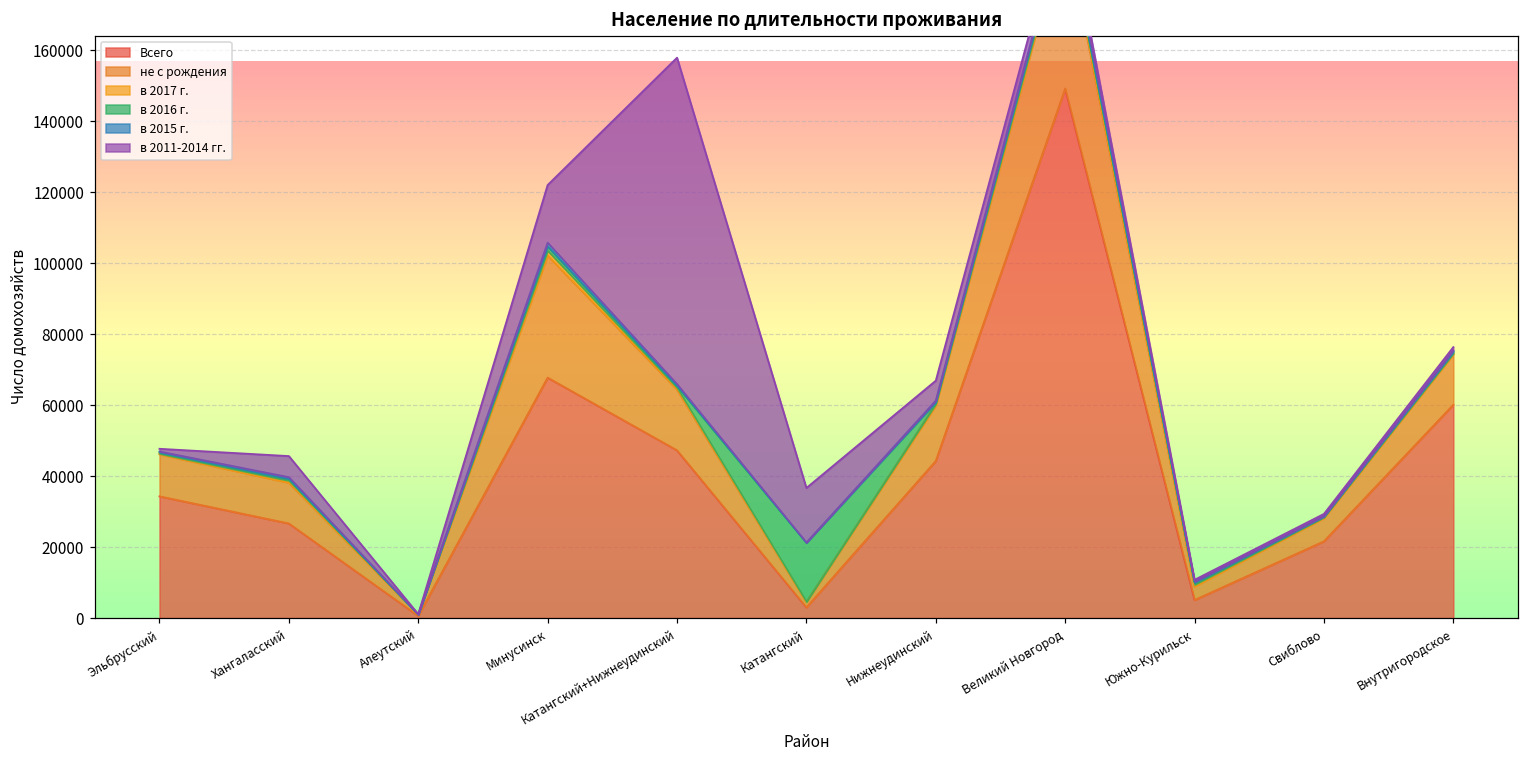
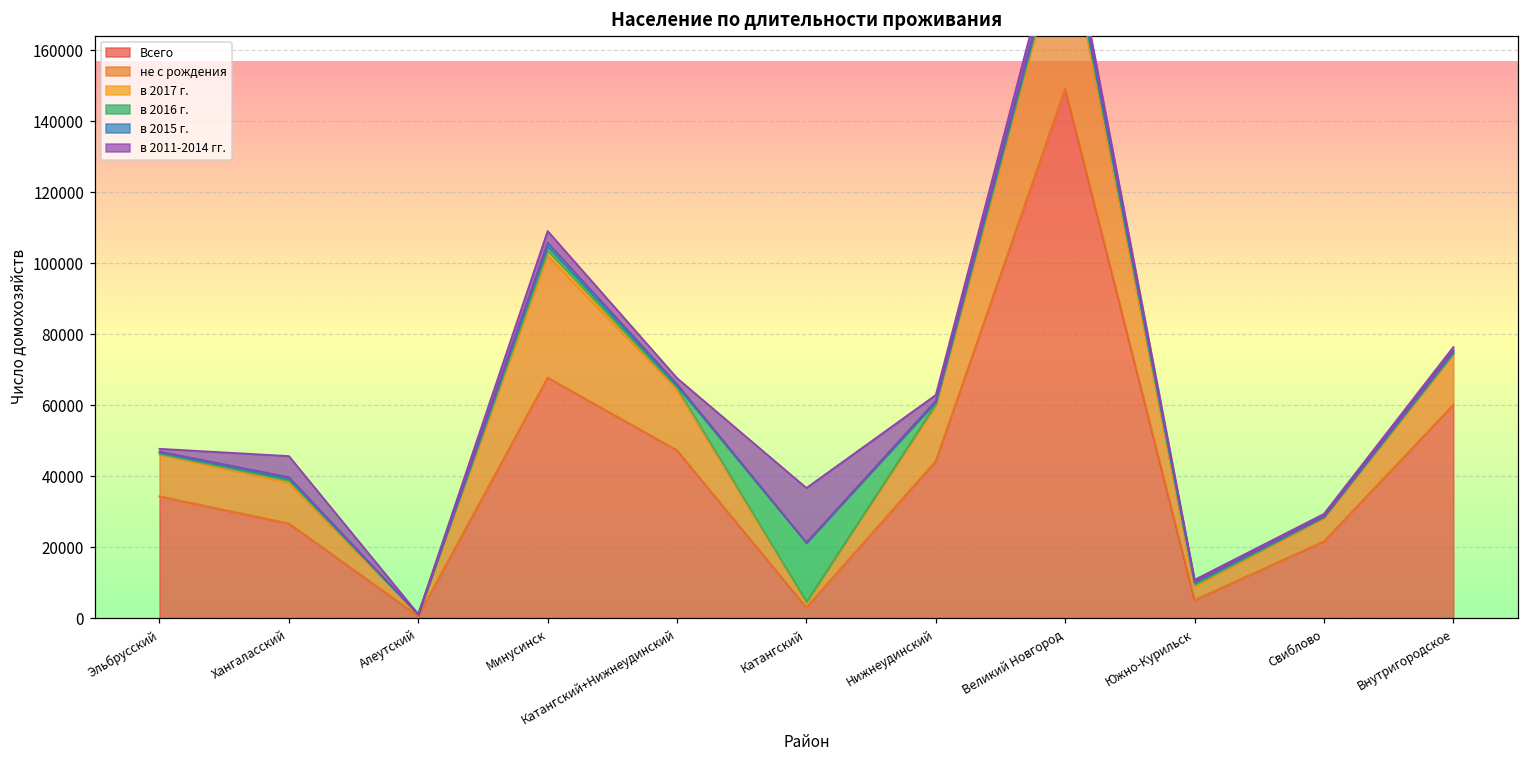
в 2011-2014 гг., Минусинск: 16000 -> 3000
в 2011-2014 гг., Катангский+Нижнеудинский: 92000 -> 2000
в 2011-2014 гг., Нижнеудинский: 6000 -> 2000
